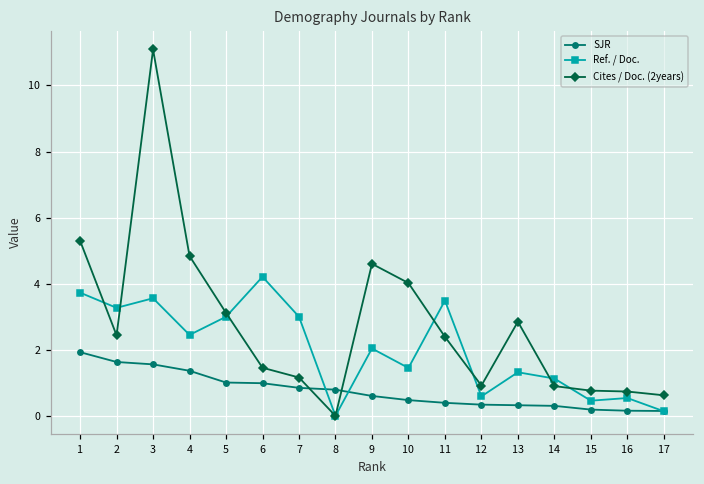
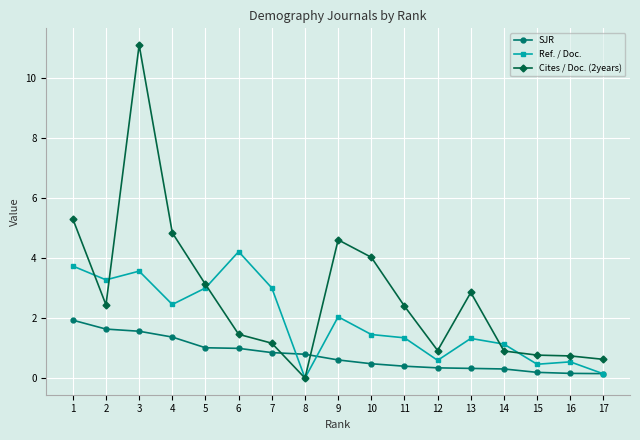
Ref. / Doc., 11: 3.5 -> 1.3
